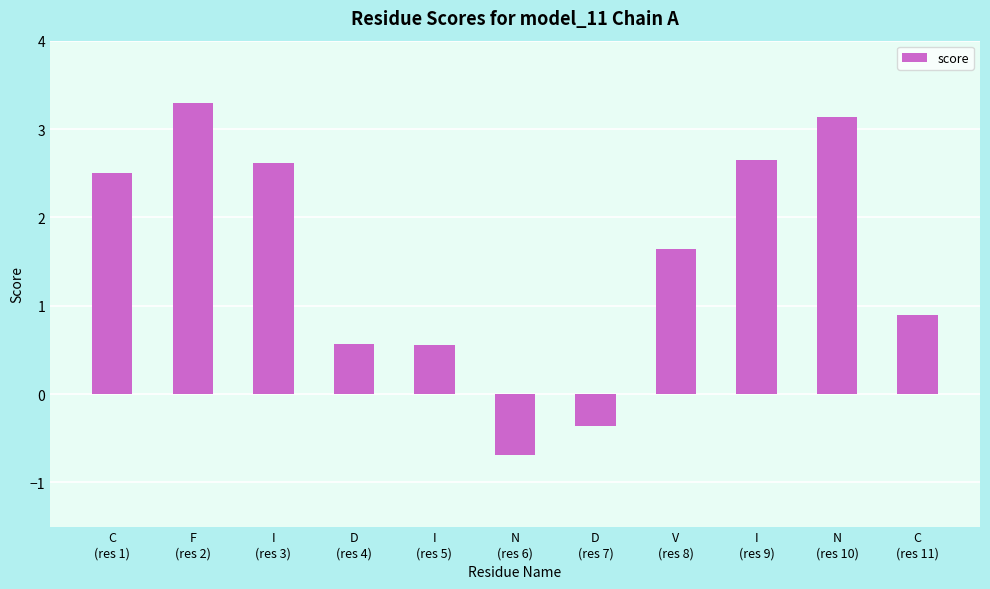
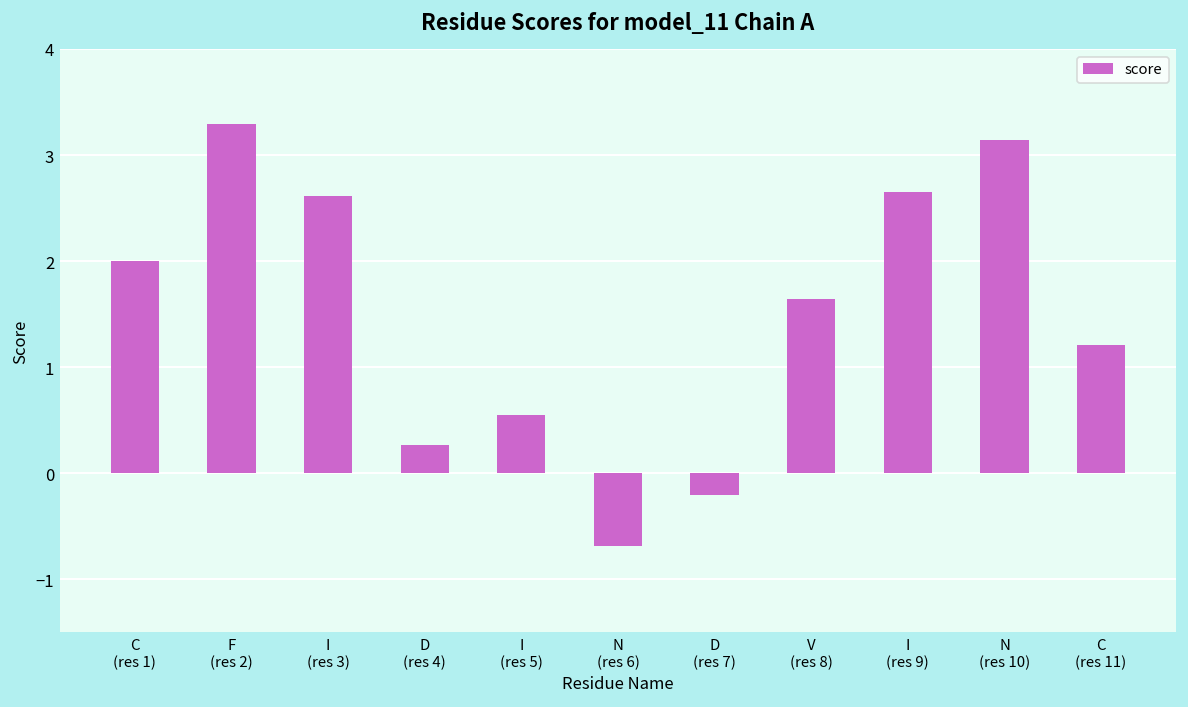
C (res 1): 2.5 -> 2.0
D (res 4): 0.6 -> 0.3
D (res 7): -0.4 -> -0.2
C (res 11): 0.9 -> 1.2
